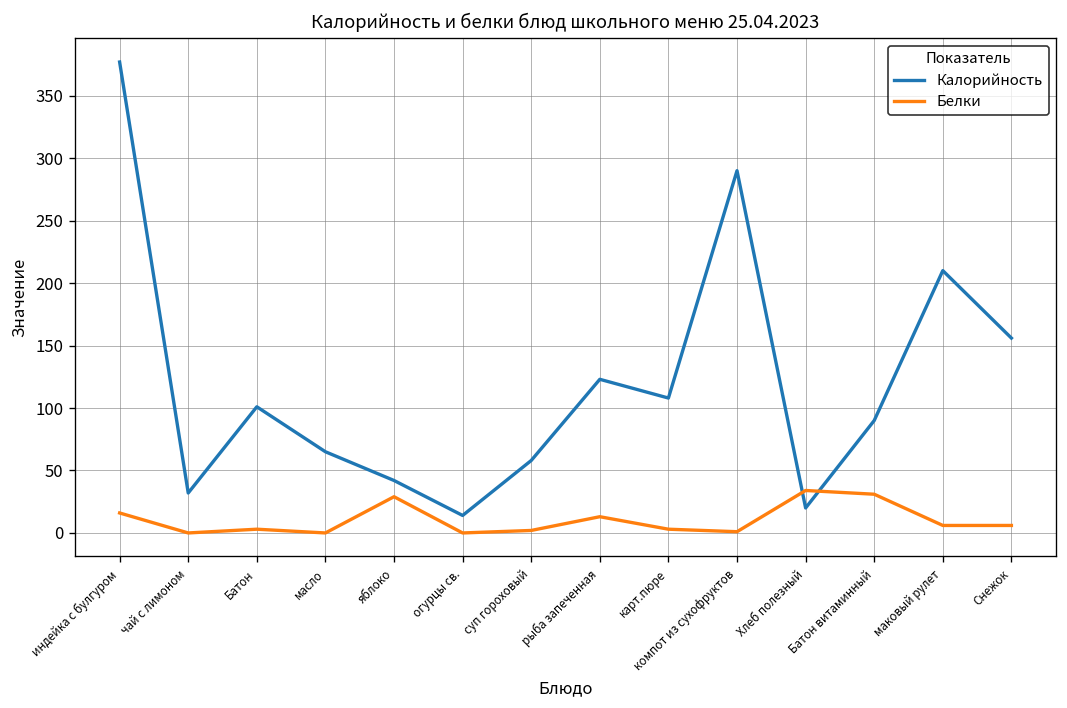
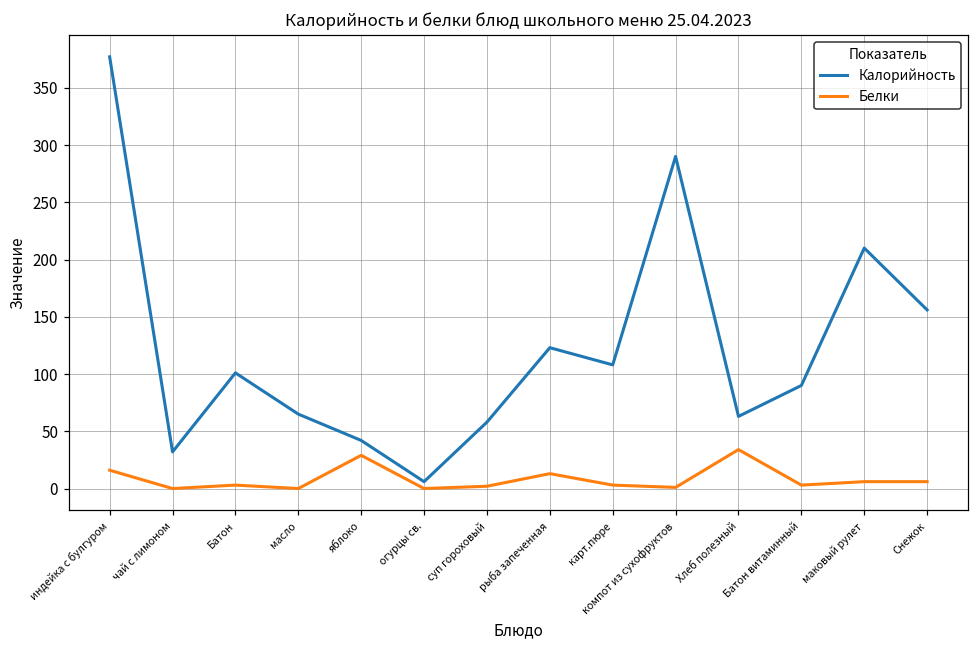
Калорийность, огурцы св.: 14 -> 6
Калорийность, Хлеб полезный: 20 -> 63
Белки, Батон витаминный: 31 -> 3
